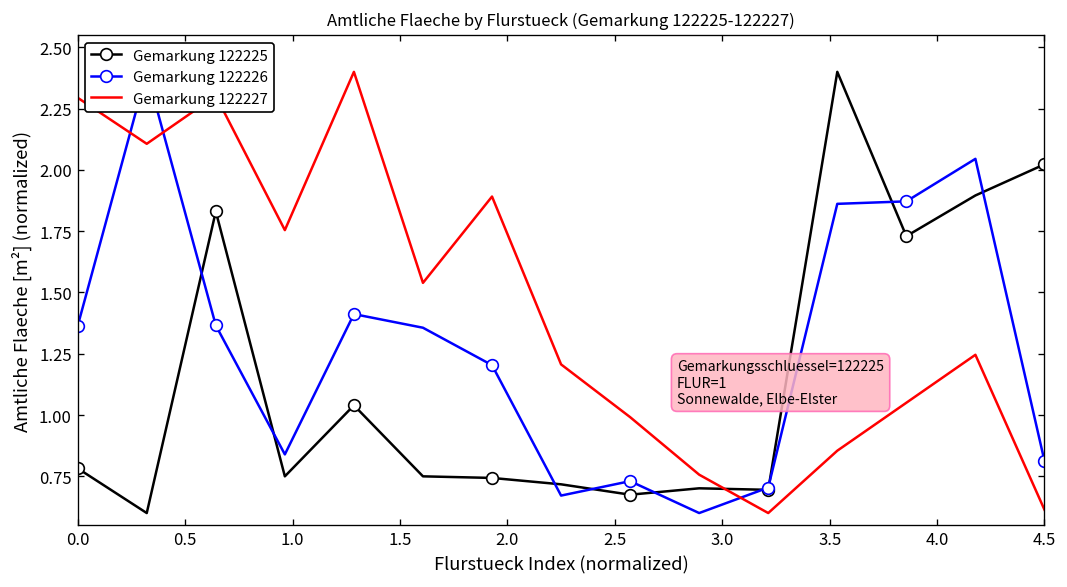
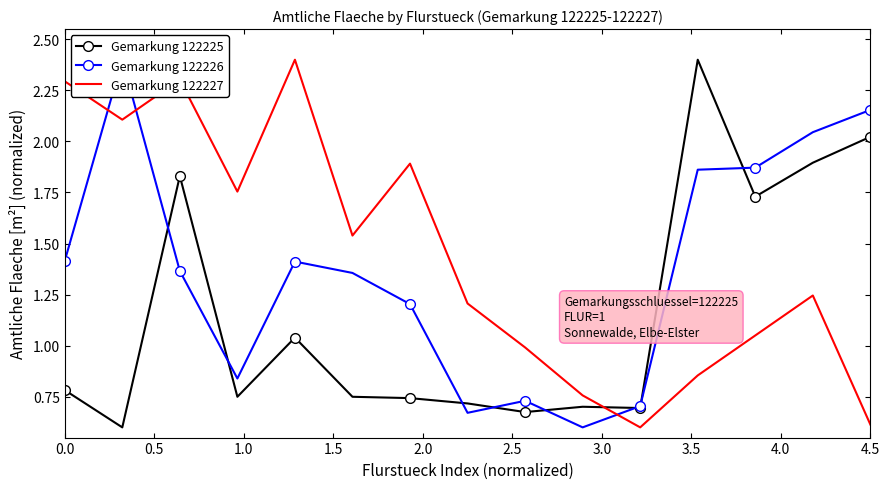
Gemarkung 122226, 0.0: 1.36 -> 1.41
Gemarkung 122226, 4.5: 0.81 -> 2.15
